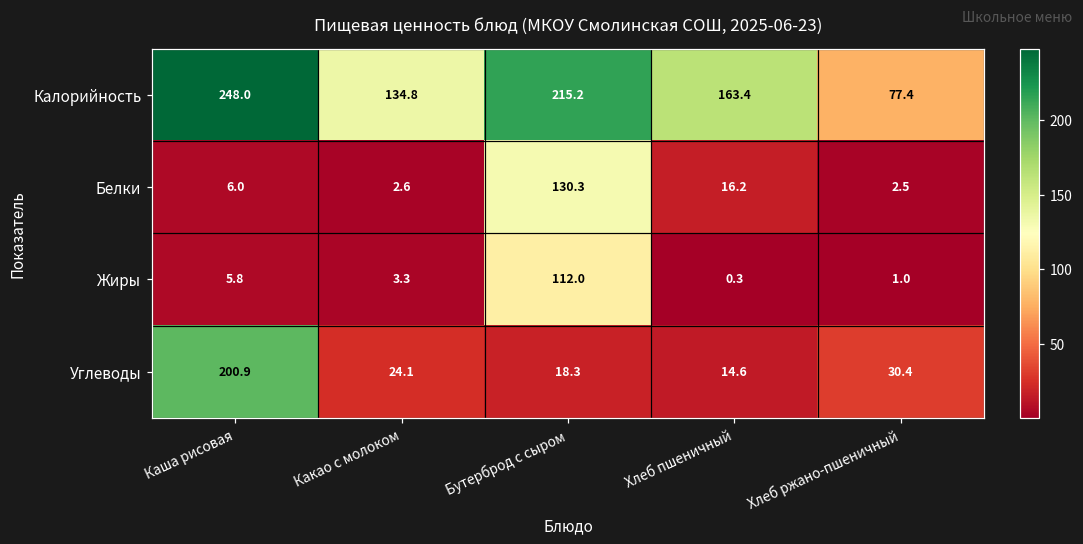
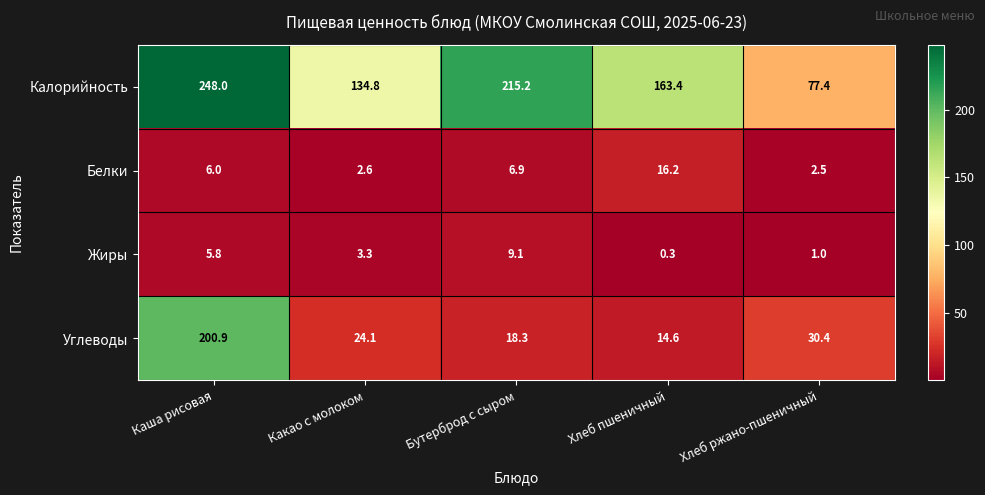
Белки, Бутерброд с сыром: 130.3 -> 6.9
Жиры, Бутерброд с сыром: 112.0 -> 9.1
